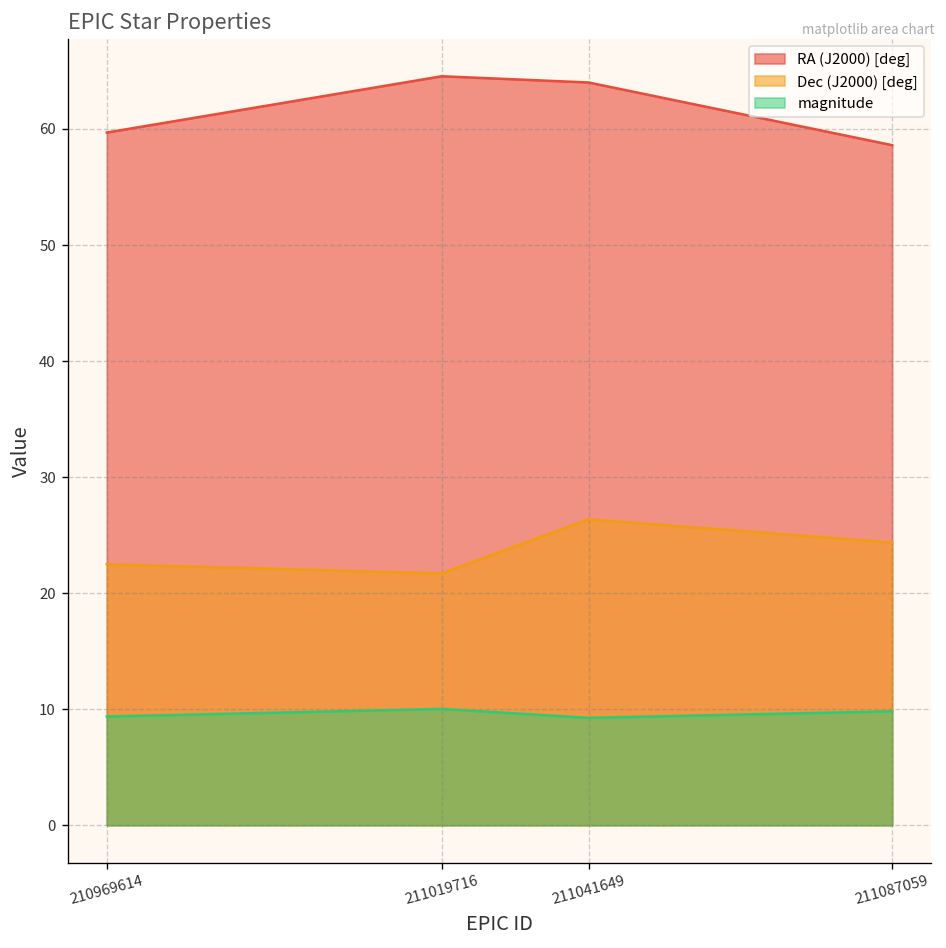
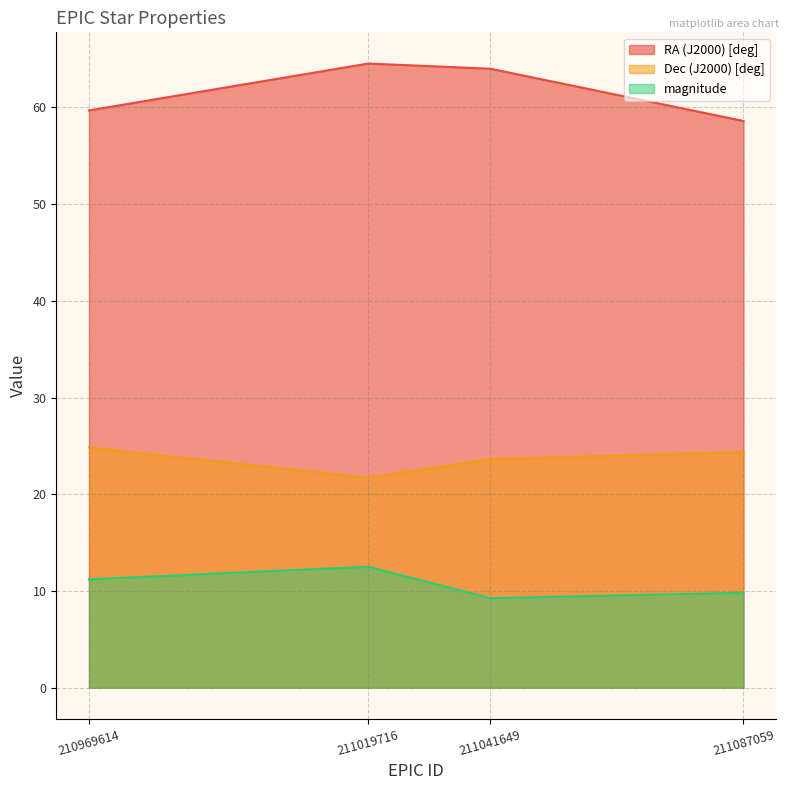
Dec (J2000) [deg], 210969614: 22 -> 25
magnitude, 210969614: 9 -> 11
magnitude, 211019716: 10 -> 13
Dec (J2000) [deg], 211041649: 26 -> 24
